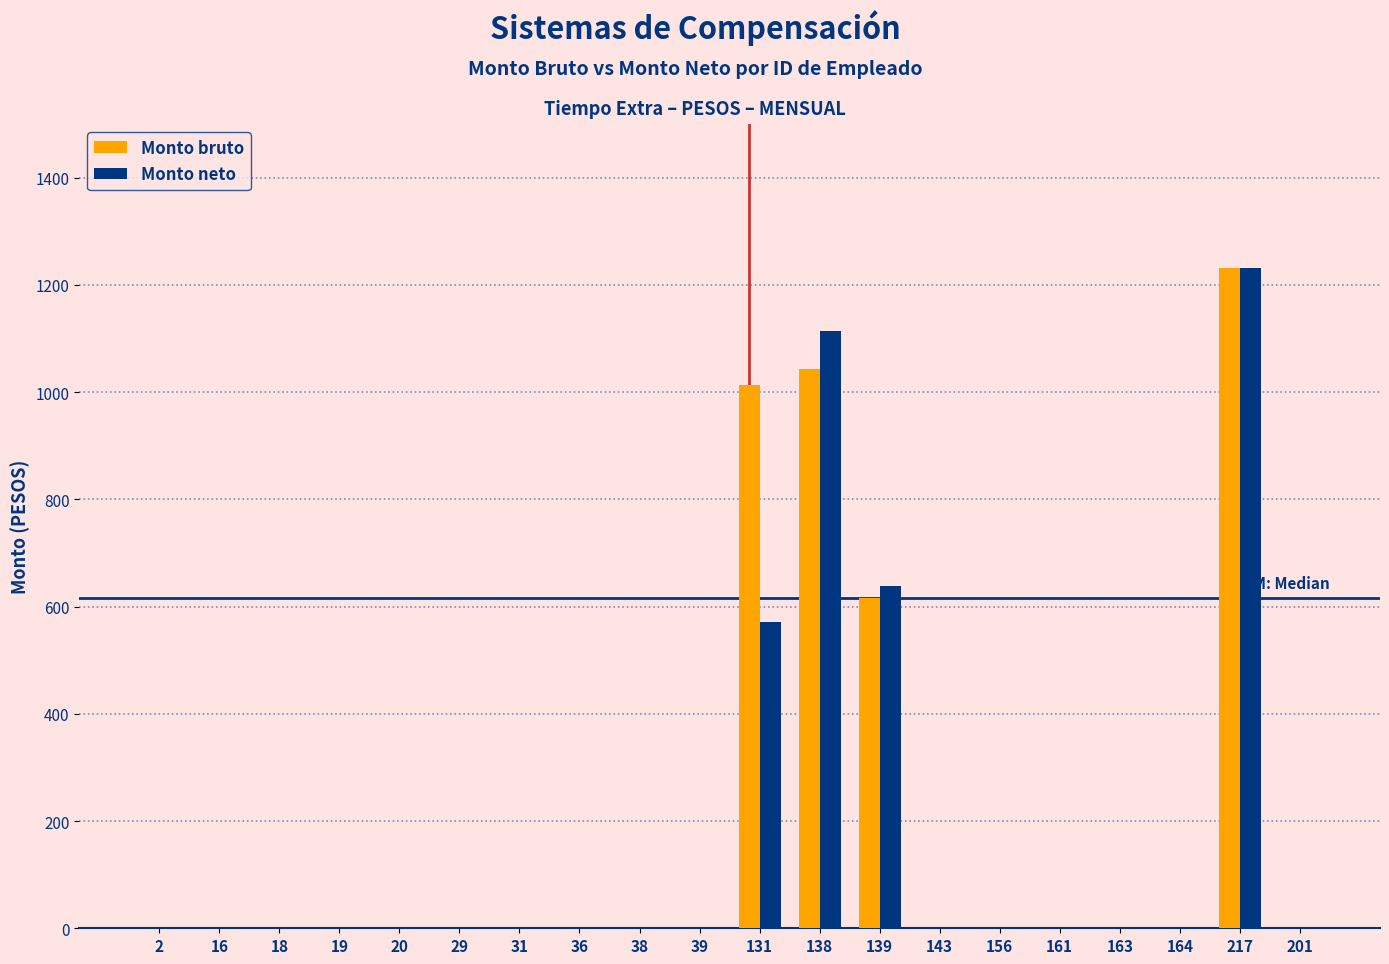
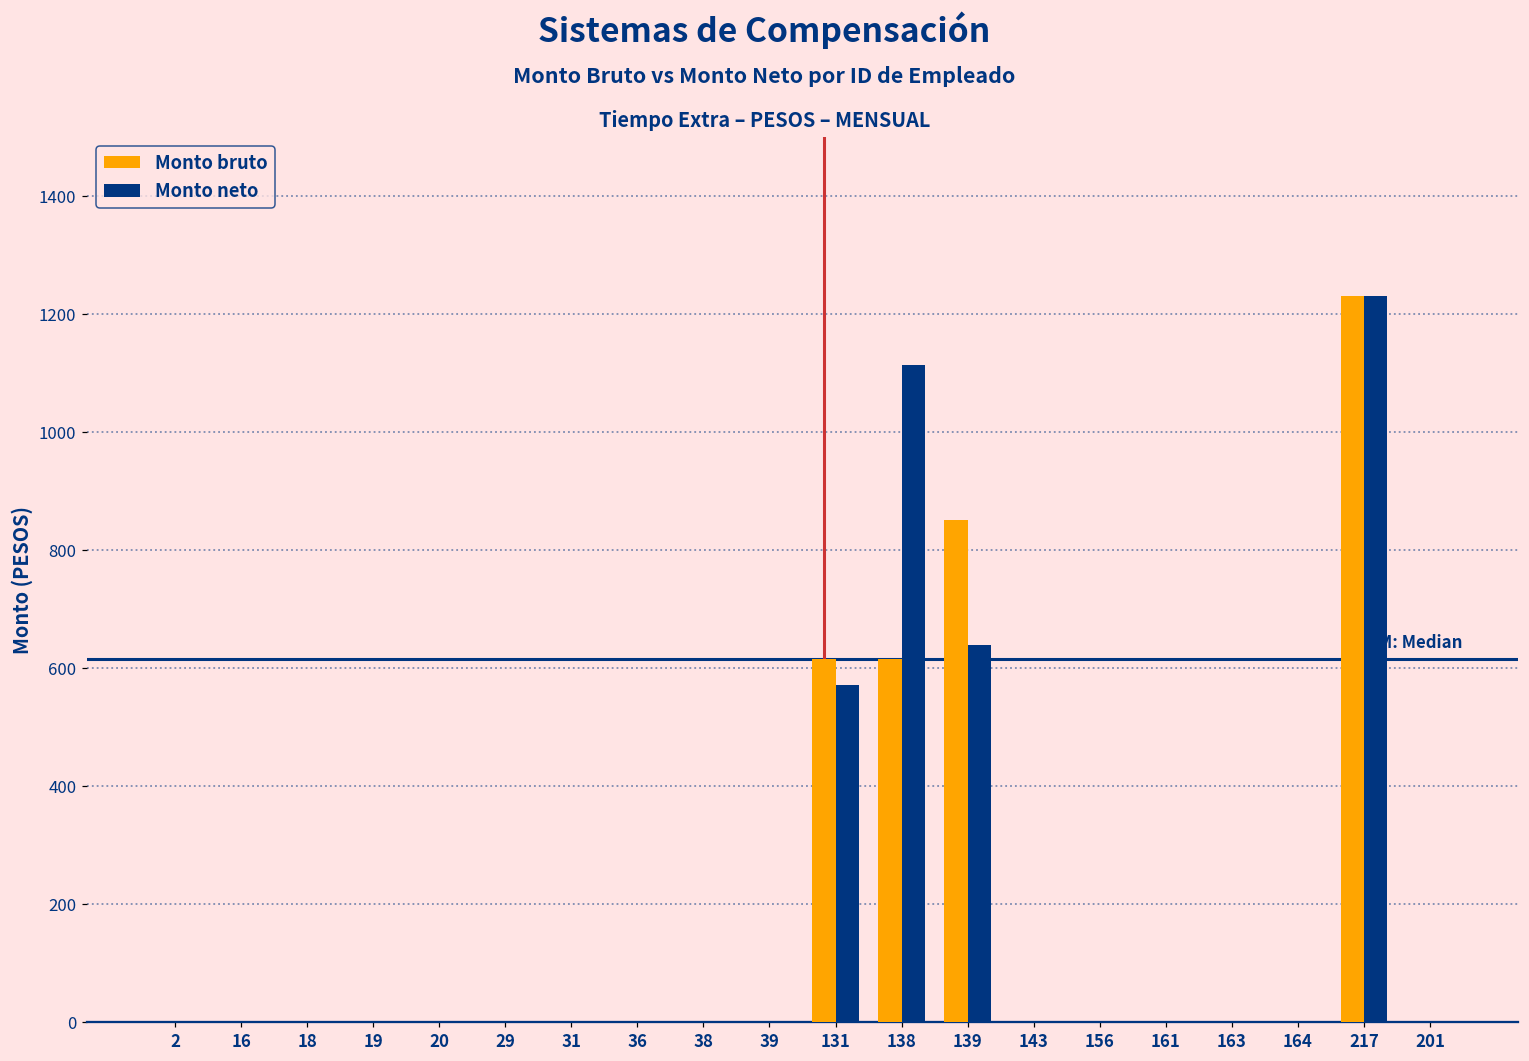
Monto bruto, 131: 1010 -> 620
Monto bruto, 138: 1040 -> 620
Monto bruto, 139: 620 -> 850
